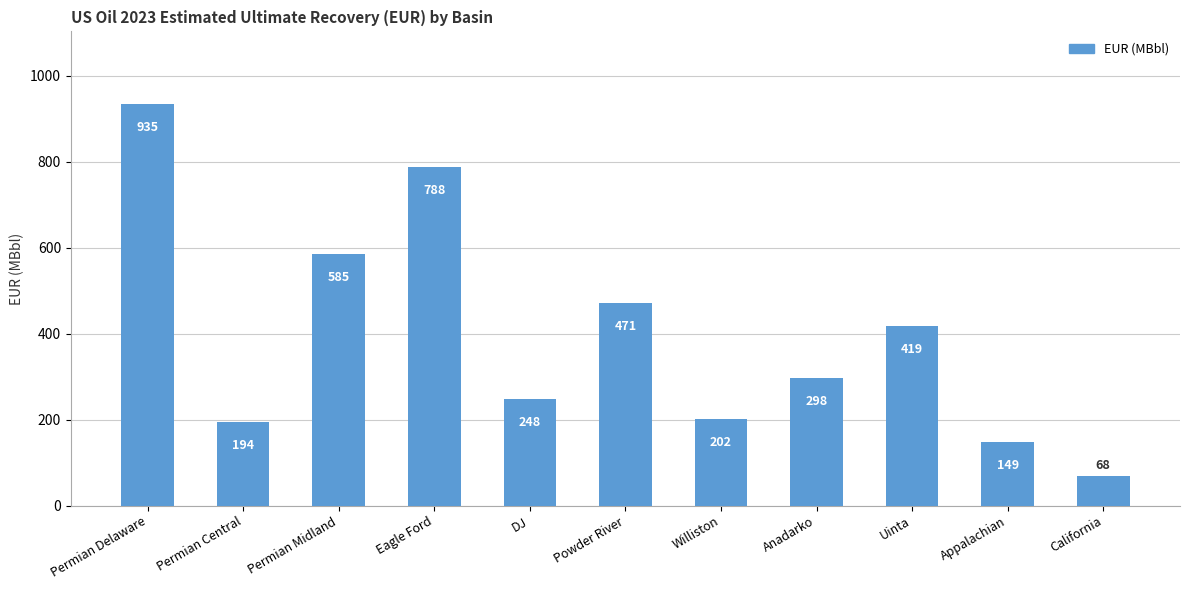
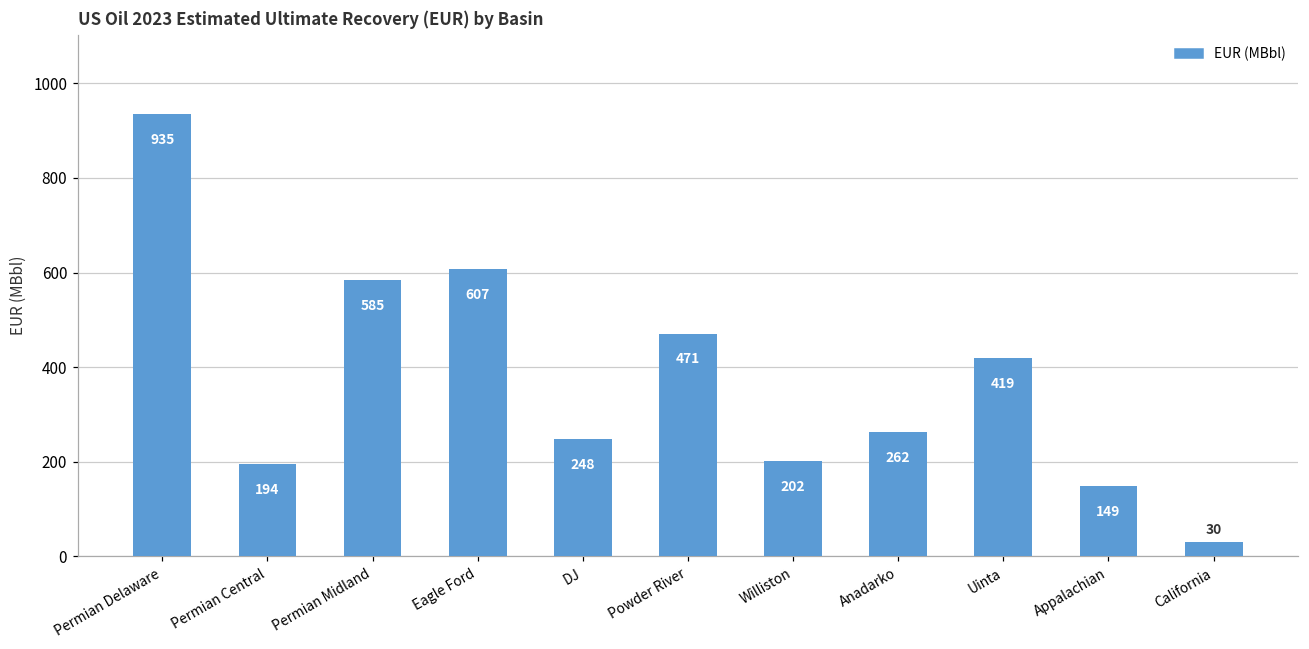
Eagle Ford: 788 -> 607
Anadarko: 298 -> 262
California: 68 -> 30
